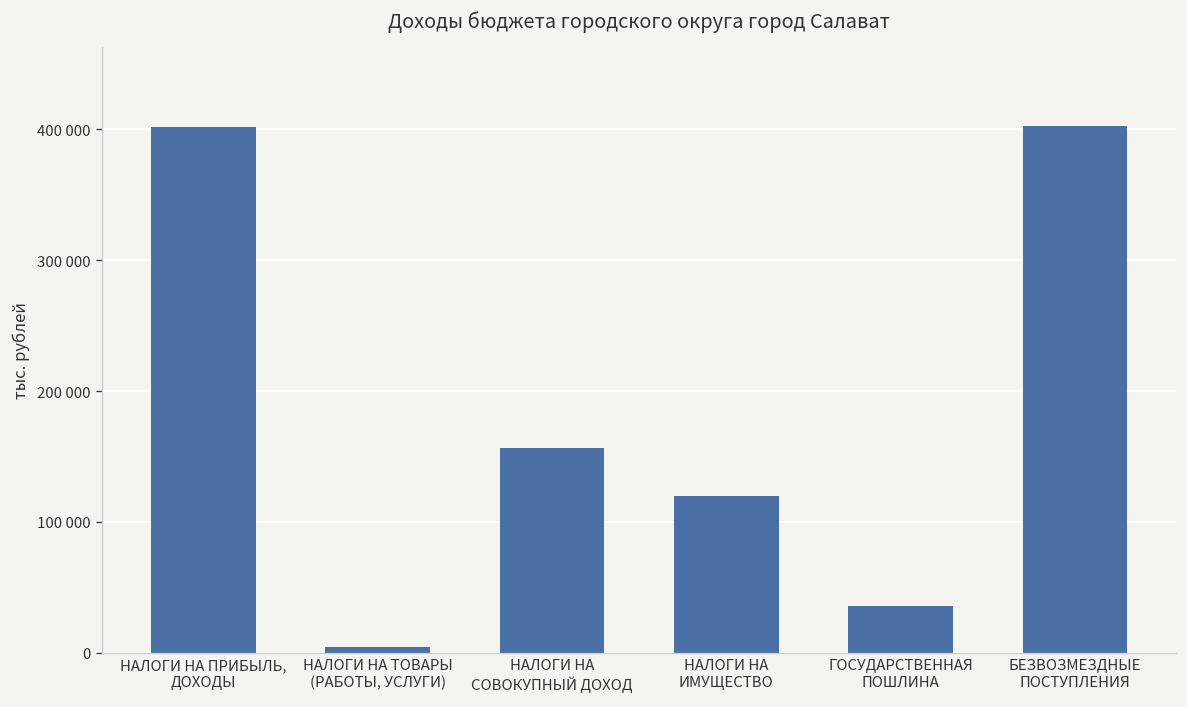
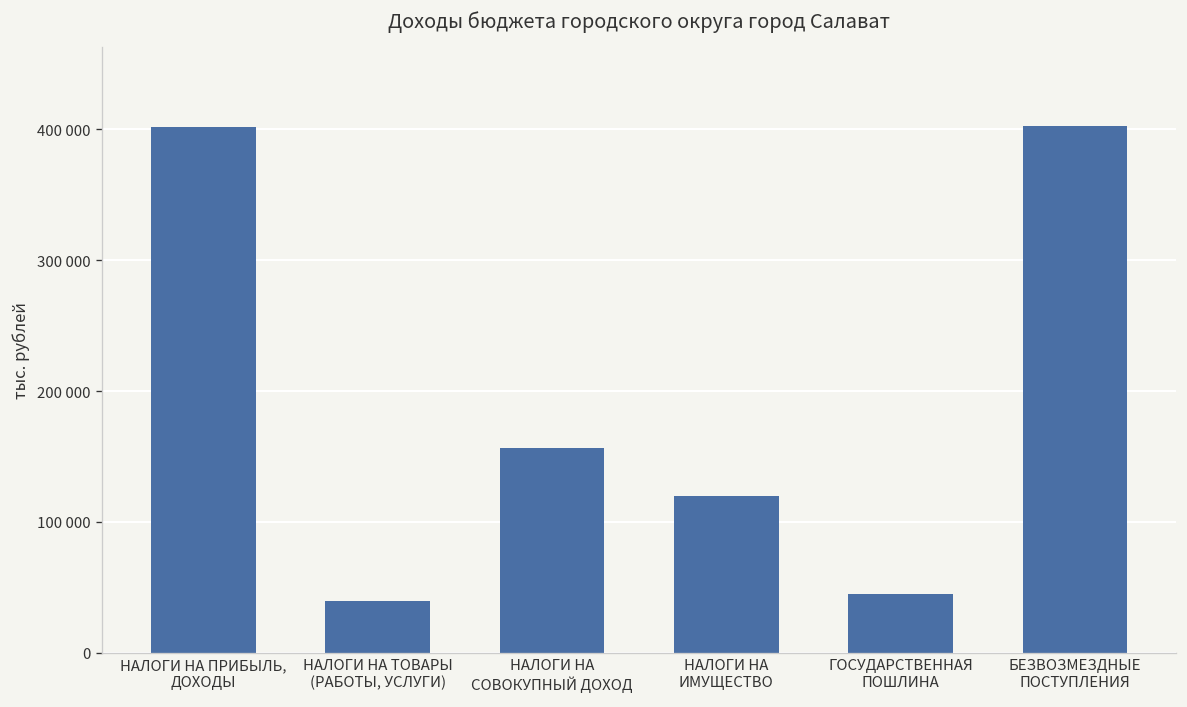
НАЛОГИ НА ТОВАРЫ (РАБОТЫ, УСЛУГИ): 4000 -> 39000
ГОСУДАРСТВЕННАЯ ПОШЛИНА: 36000 -> 45000
